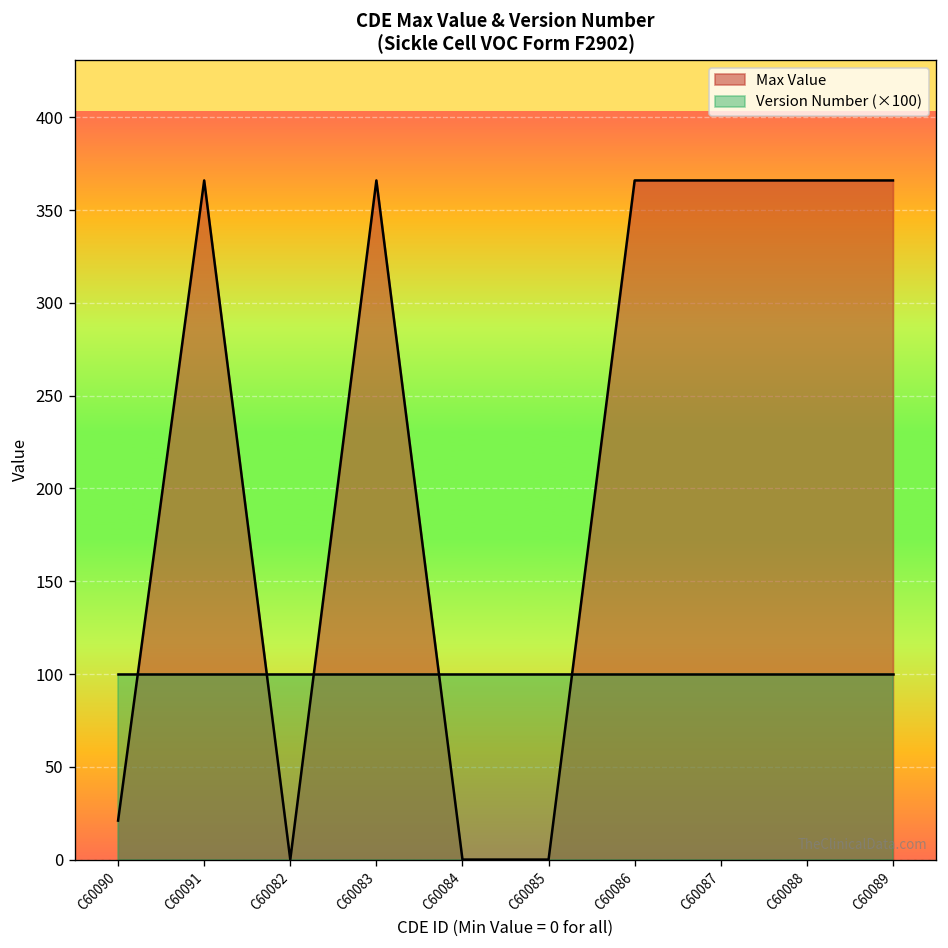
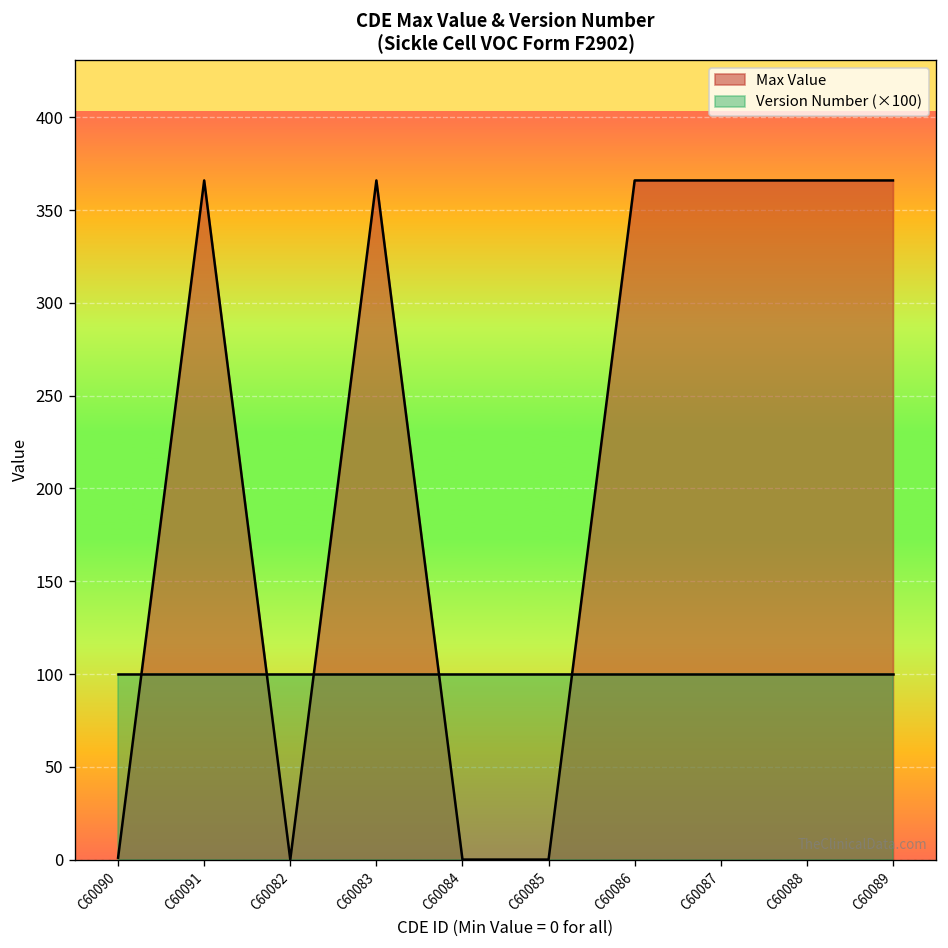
Max Value, C60090: 21 -> 1
